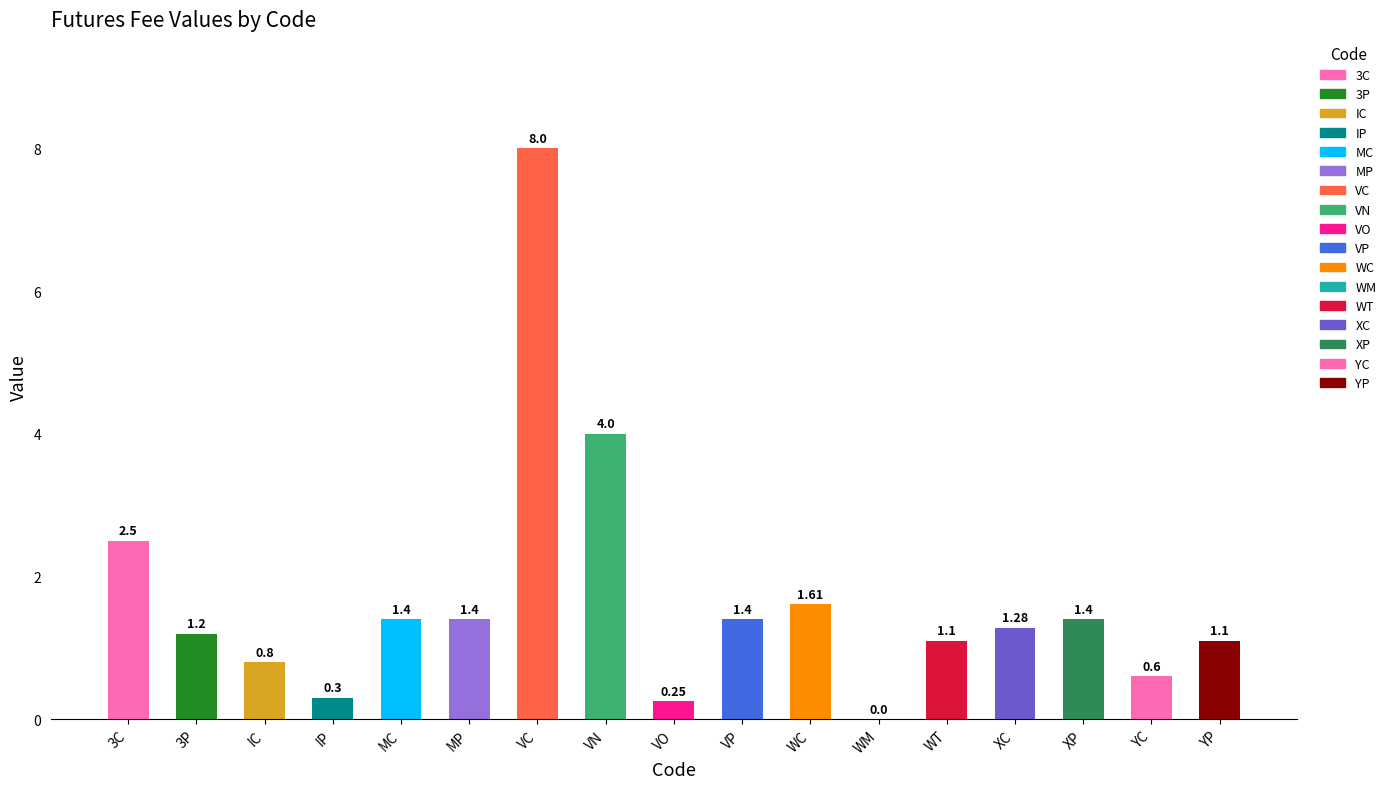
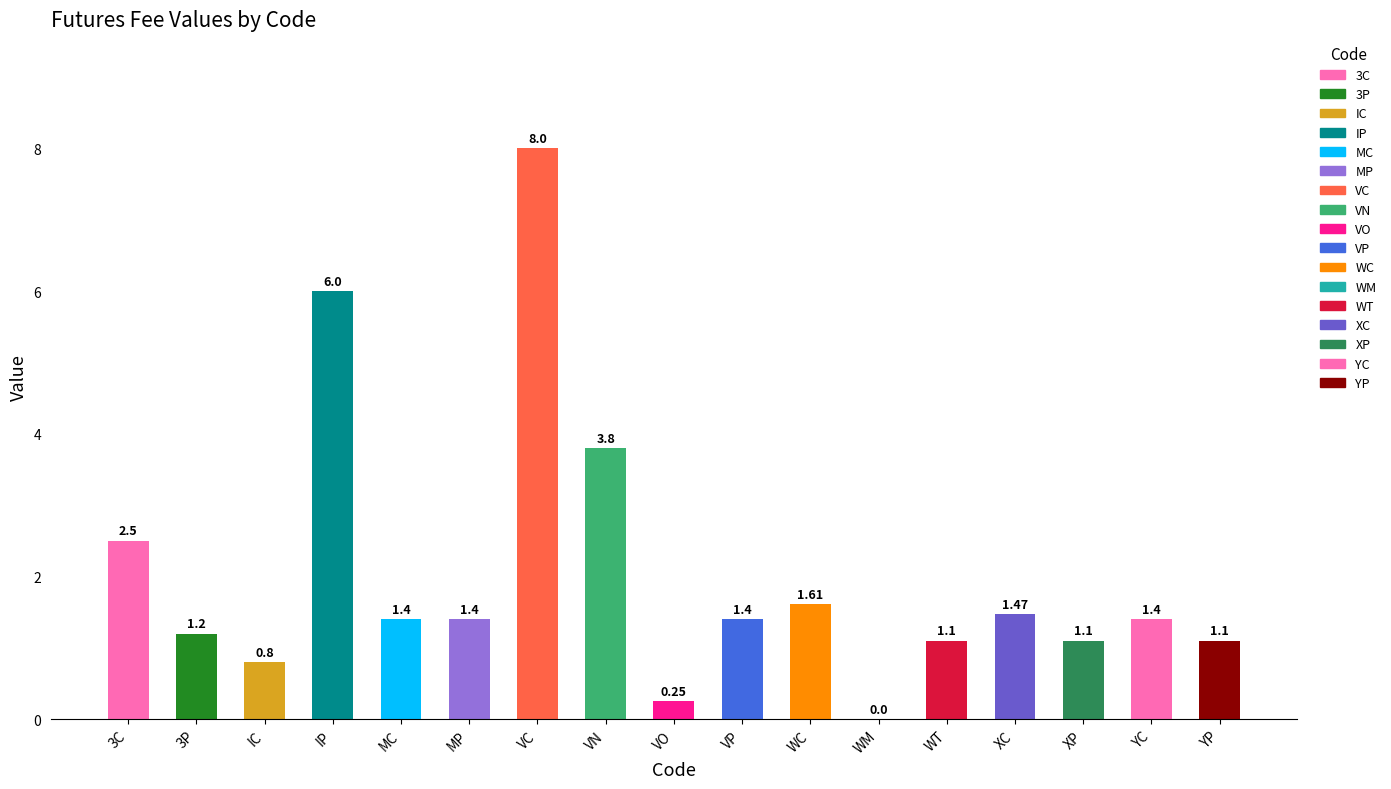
IP: 0.3 -> 6.0
VN: 4.0 -> 3.8
XC: 1.28 -> 1.47
XP: 1.4 -> 1.1
YC: 0.6 -> 1.4
